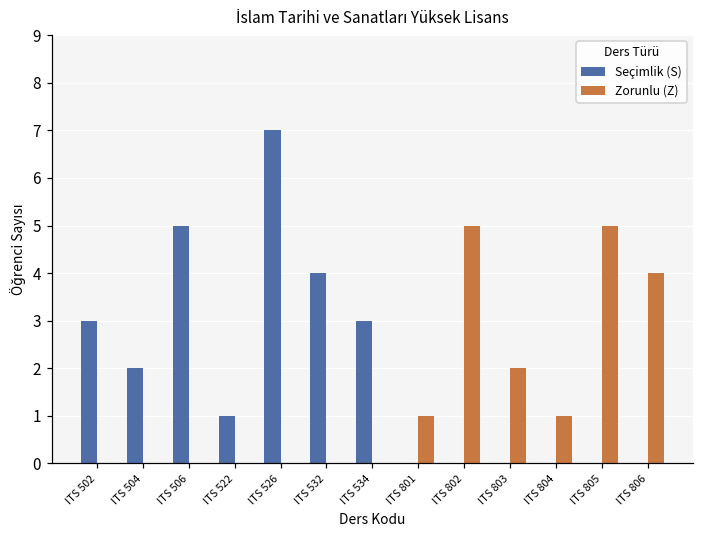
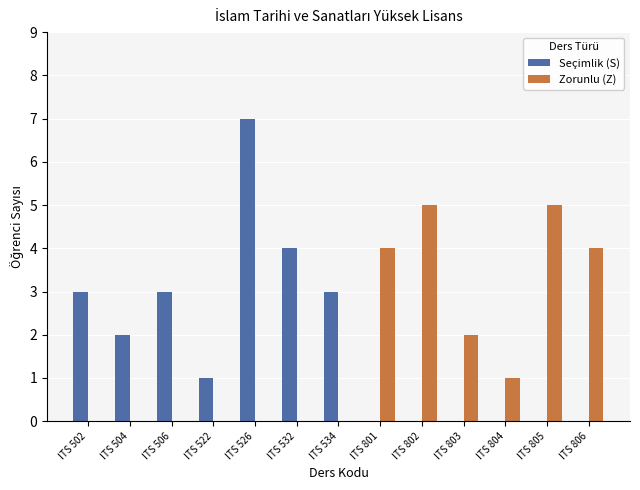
Seçimlik (S), ITS 506: 5 -> 3
Zorunlu (Z), ITS 801: 1 -> 4
